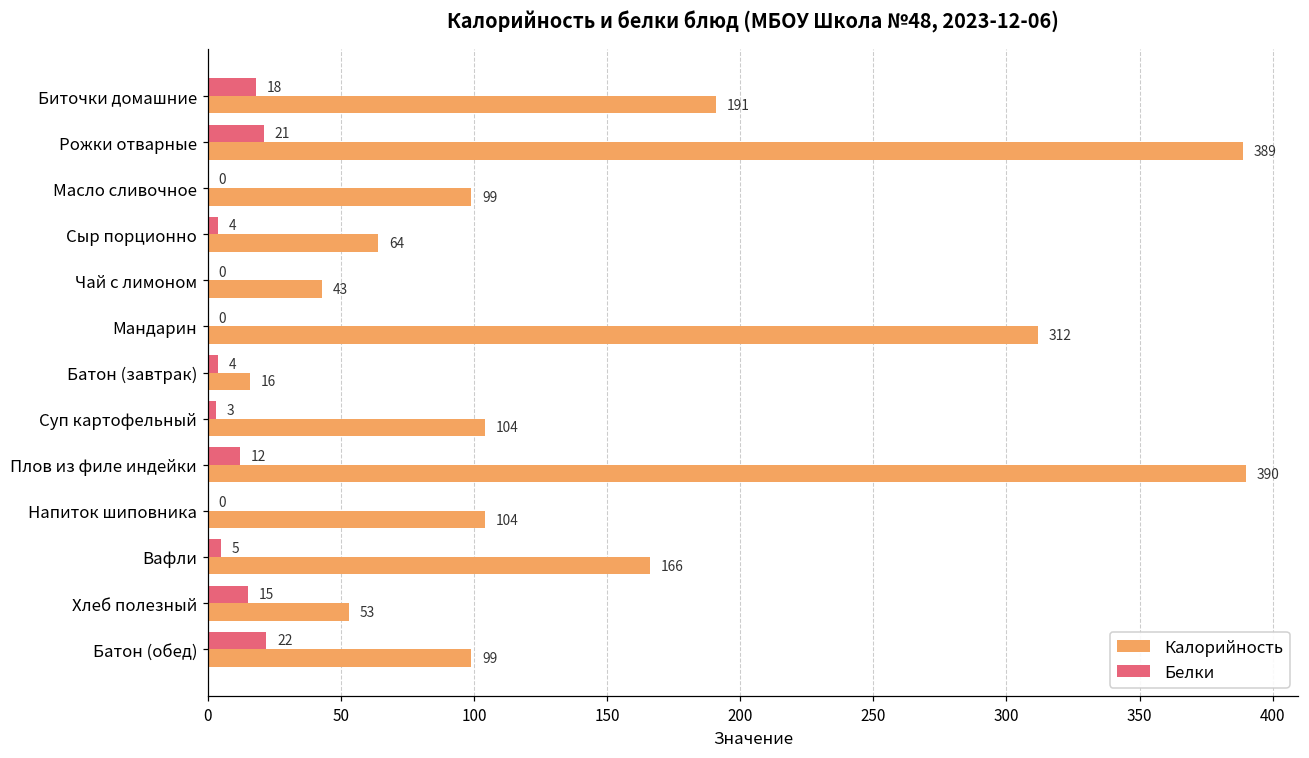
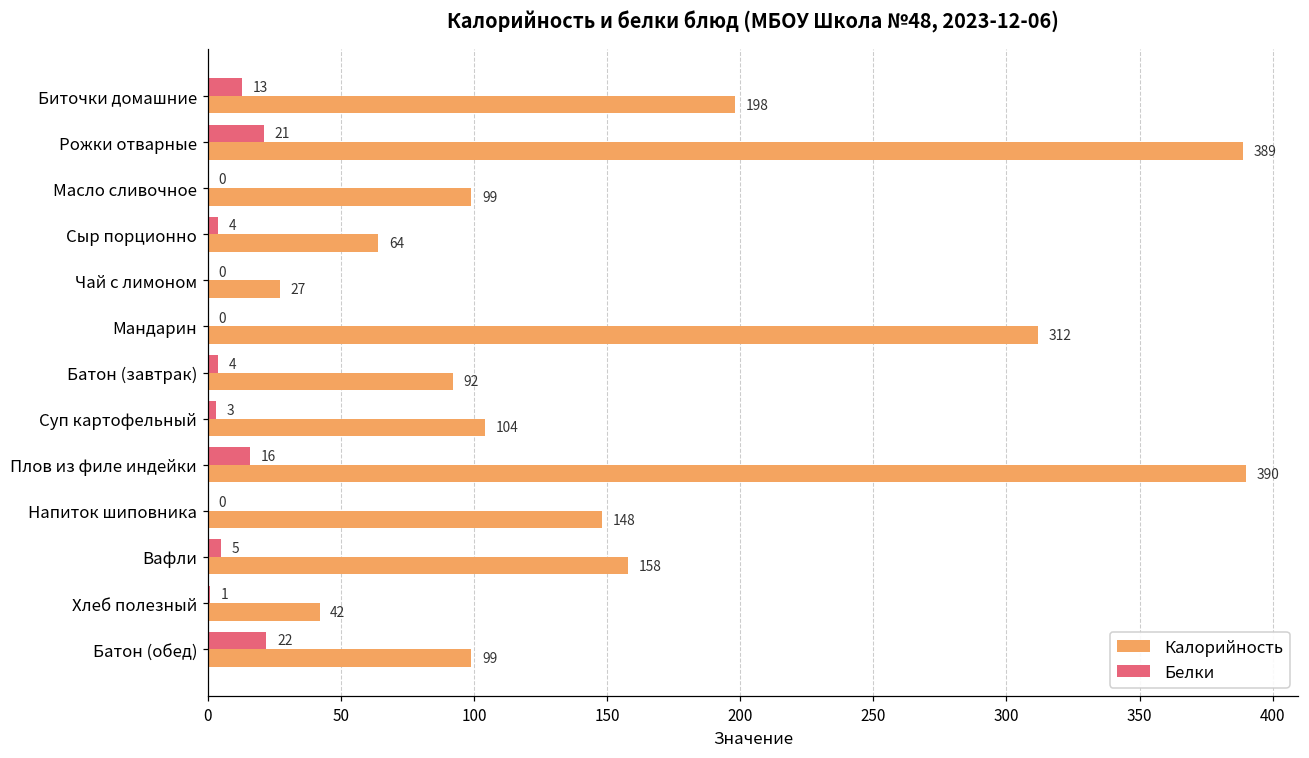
Белки, Биточки домашние: 18 -> 13
Калорийность, Биточки домашние: 191 -> 198
Калорийность, Чай с лимоном: 43 -> 27
Калорийность, Батон (завтрак): 16 -> 92
Белки, Плов из филе индейки: 12 -> 16
Калорийность, Напиток шиповника: 104 -> 148
Калорийность, Вафли: 166 -> 158
Белки, Хлеб полезный: 15 -> 1
Калорийность, Хлеб полезный: 53 -> 42
